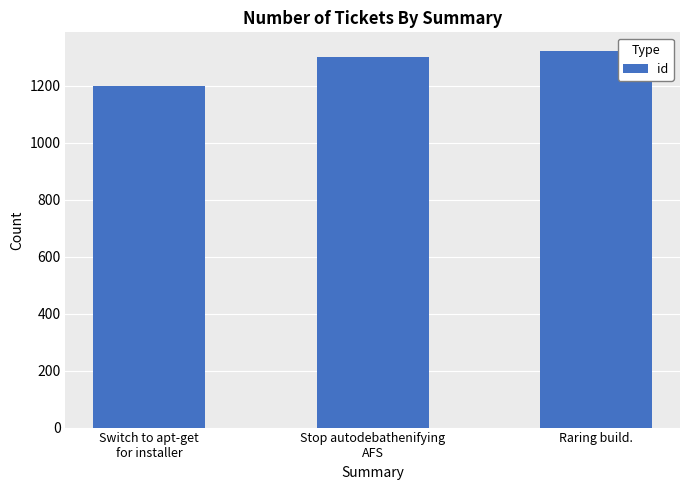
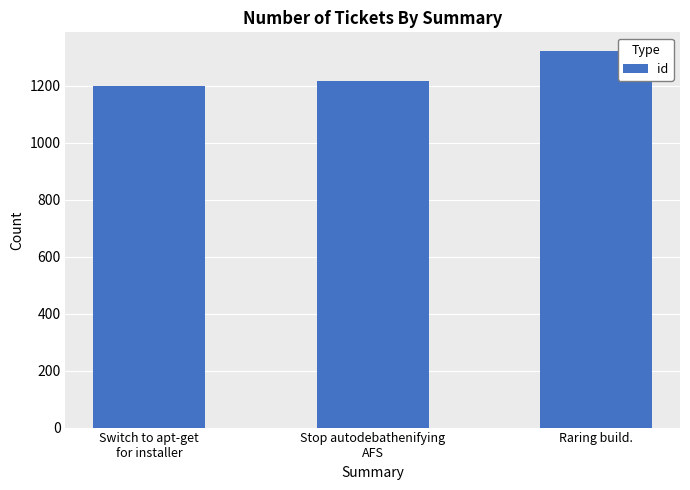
Stop autodebathenifying AFS: 1300 -> 1220
